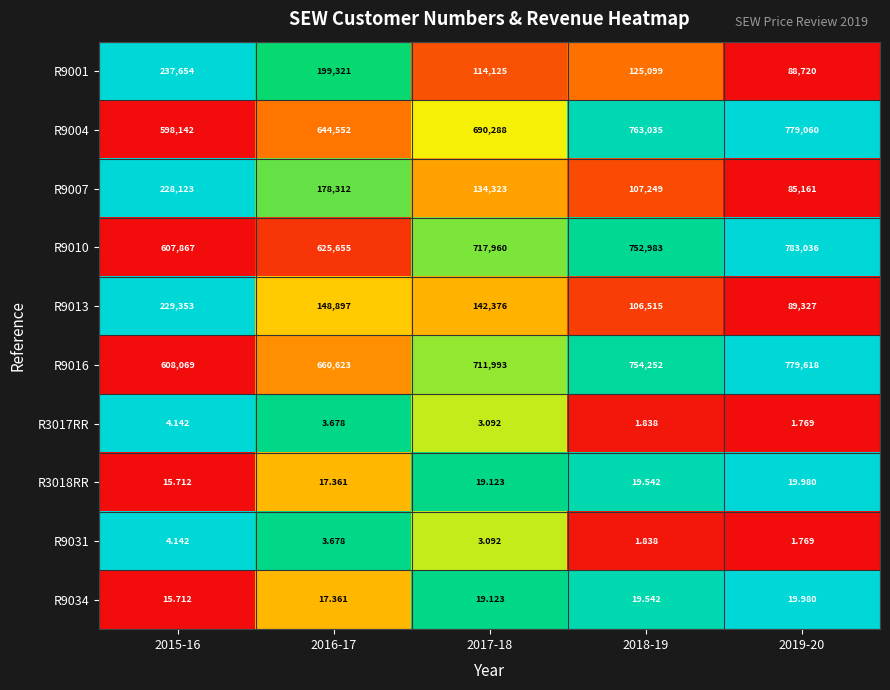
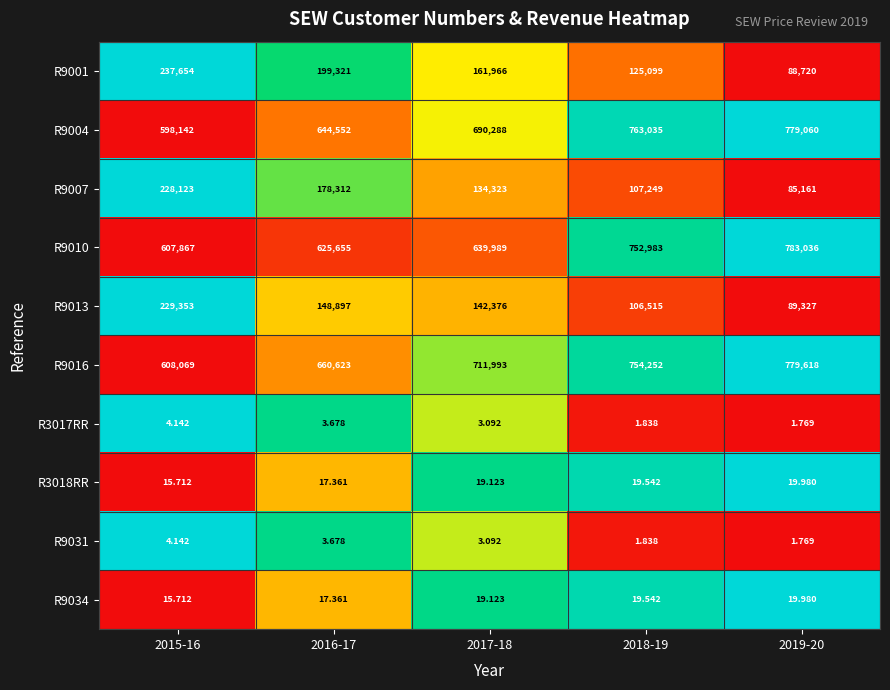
R9001, 2017-18: 114,125 -> 161,966
R9010, 2017-18: 717,960 -> 639,989
